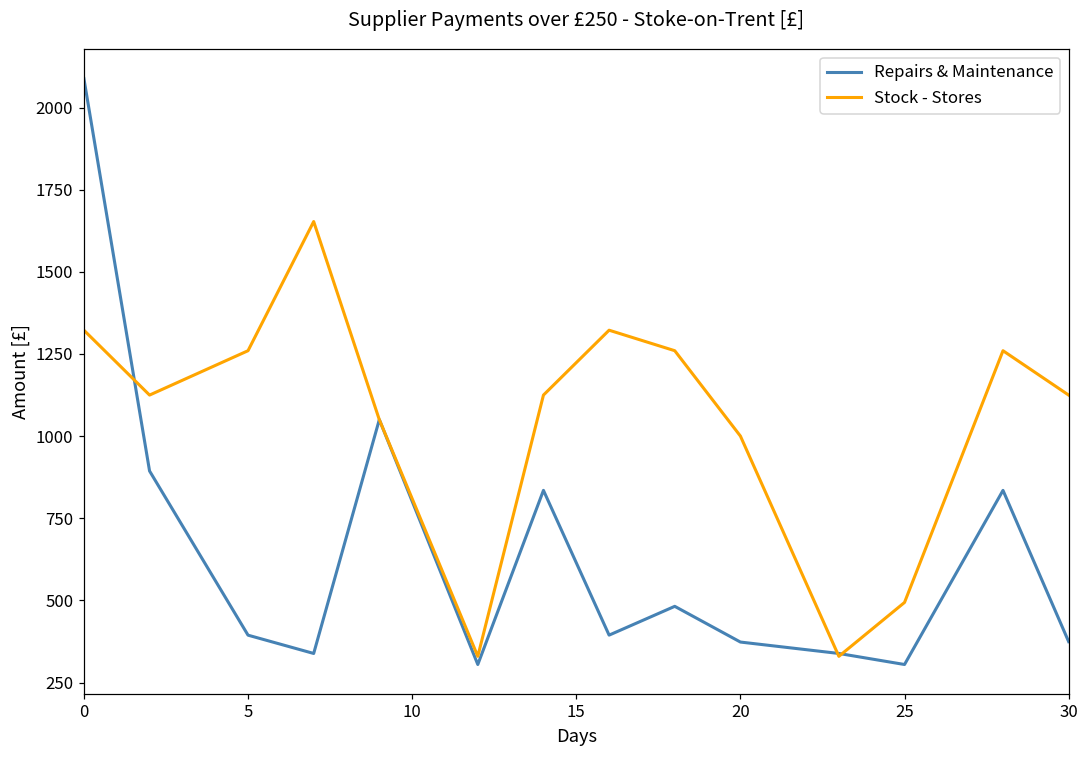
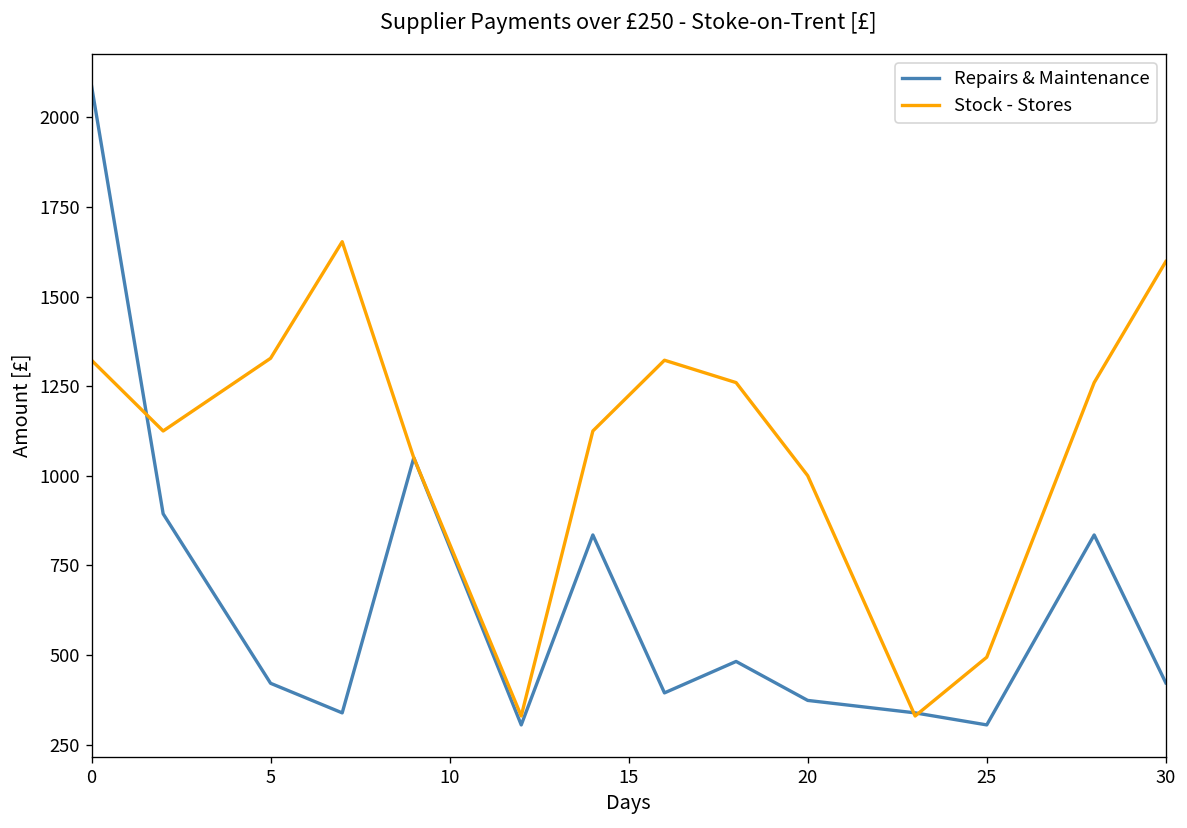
Repairs & Maintenance, 5: 390 -> 420
Stock - Stores, 5: 1260 -> 1330
Repairs & Maintenance, 30: 370 -> 420
Stock - Stores, 30: 1130 -> 1600
